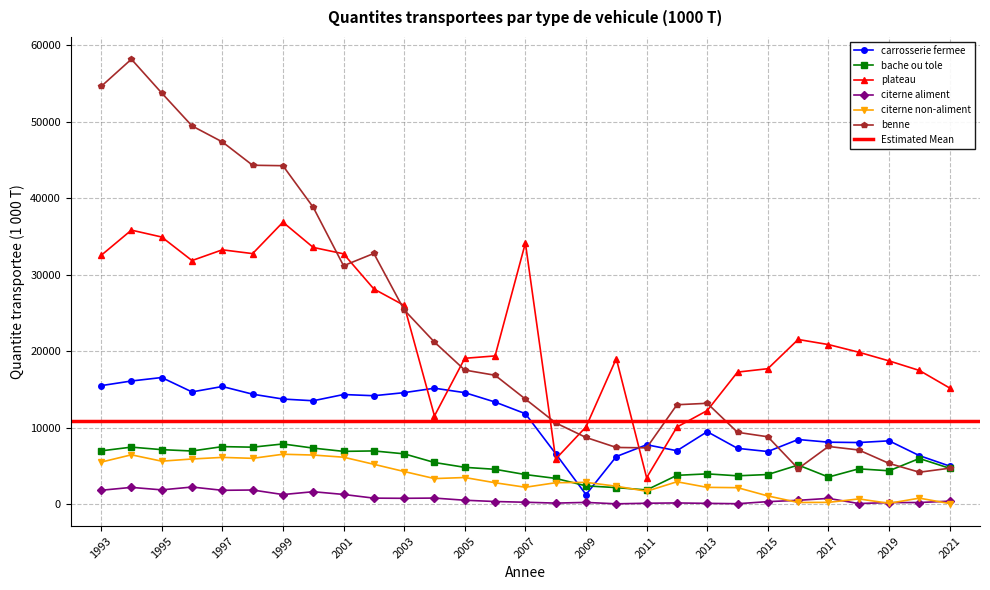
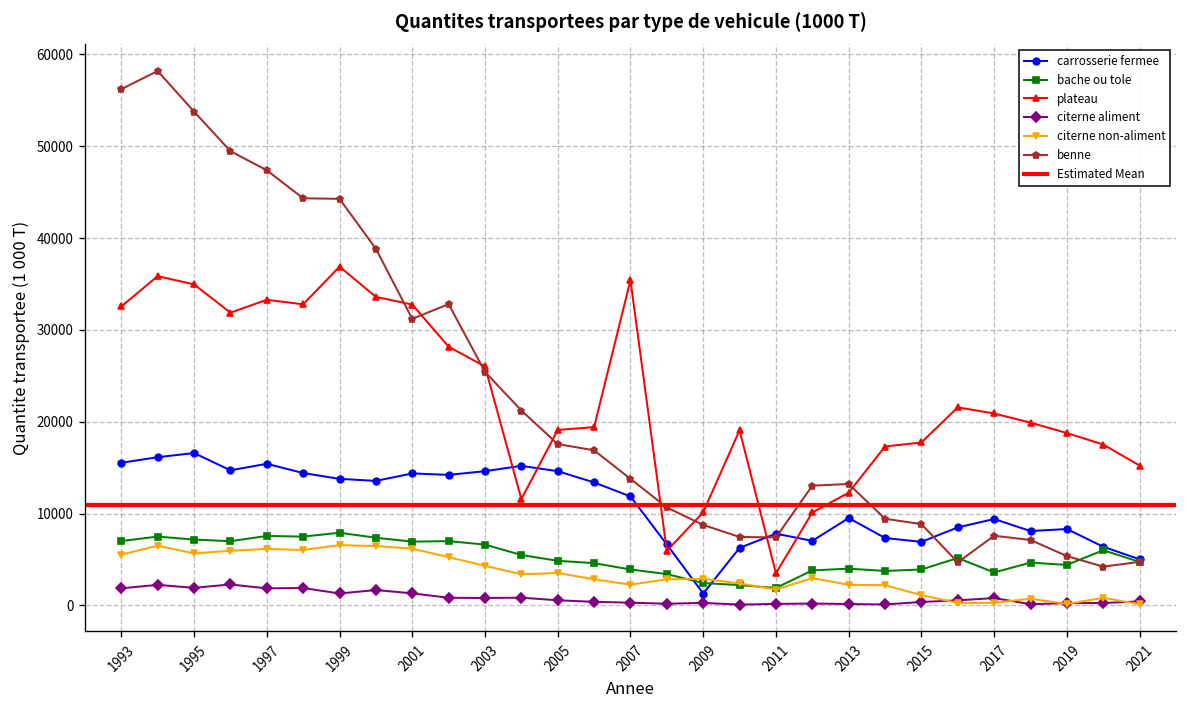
benne, 1993: 55000 -> 56000
plateau, 2007: 34000 -> 35000
carrosserie fermee, 2017: 8000 -> 9000
